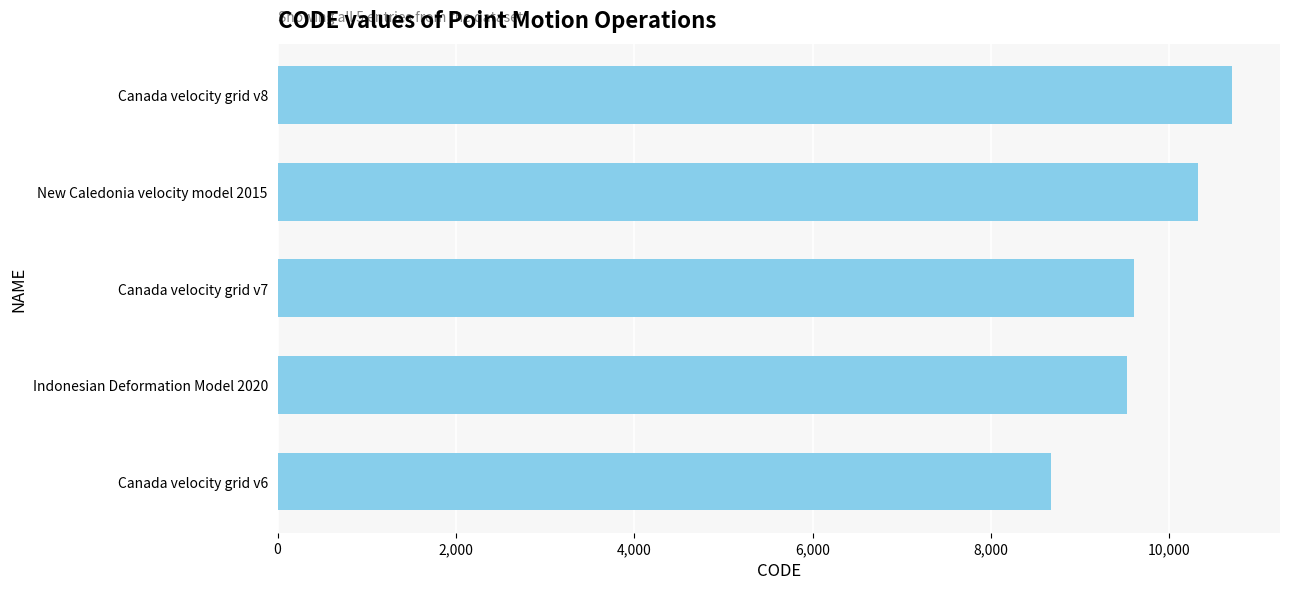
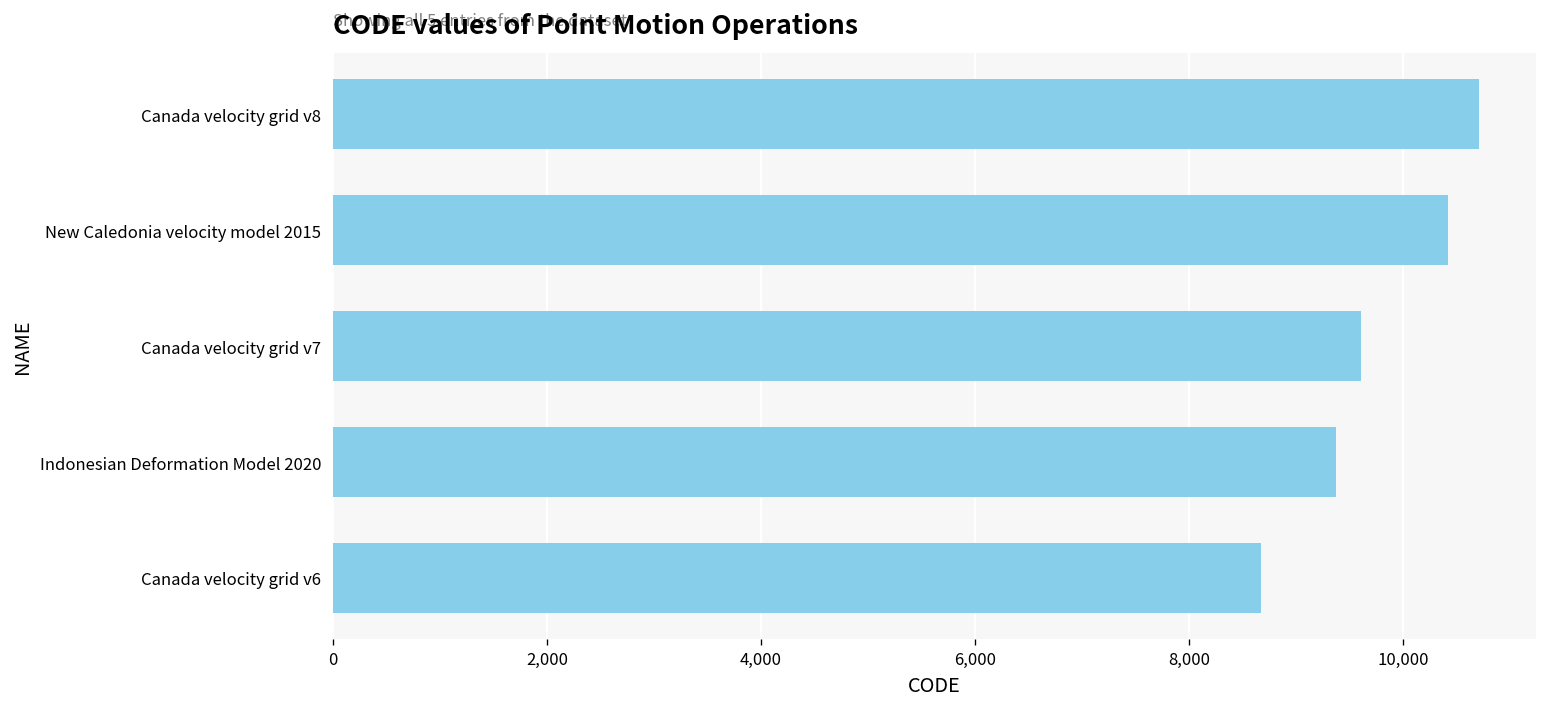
New Caledonia velocity model 2015: 10,300 -> 10,400
Indonesian Deformation Model 2020: 9,500 -> 9,400
